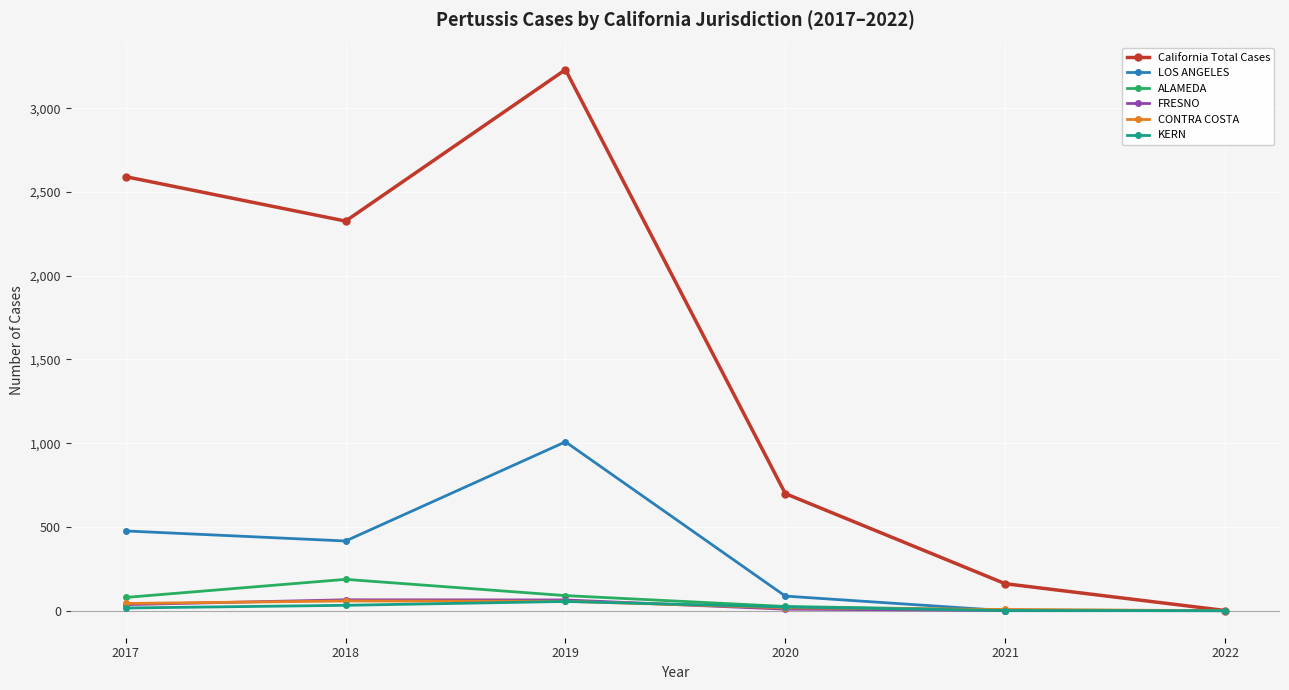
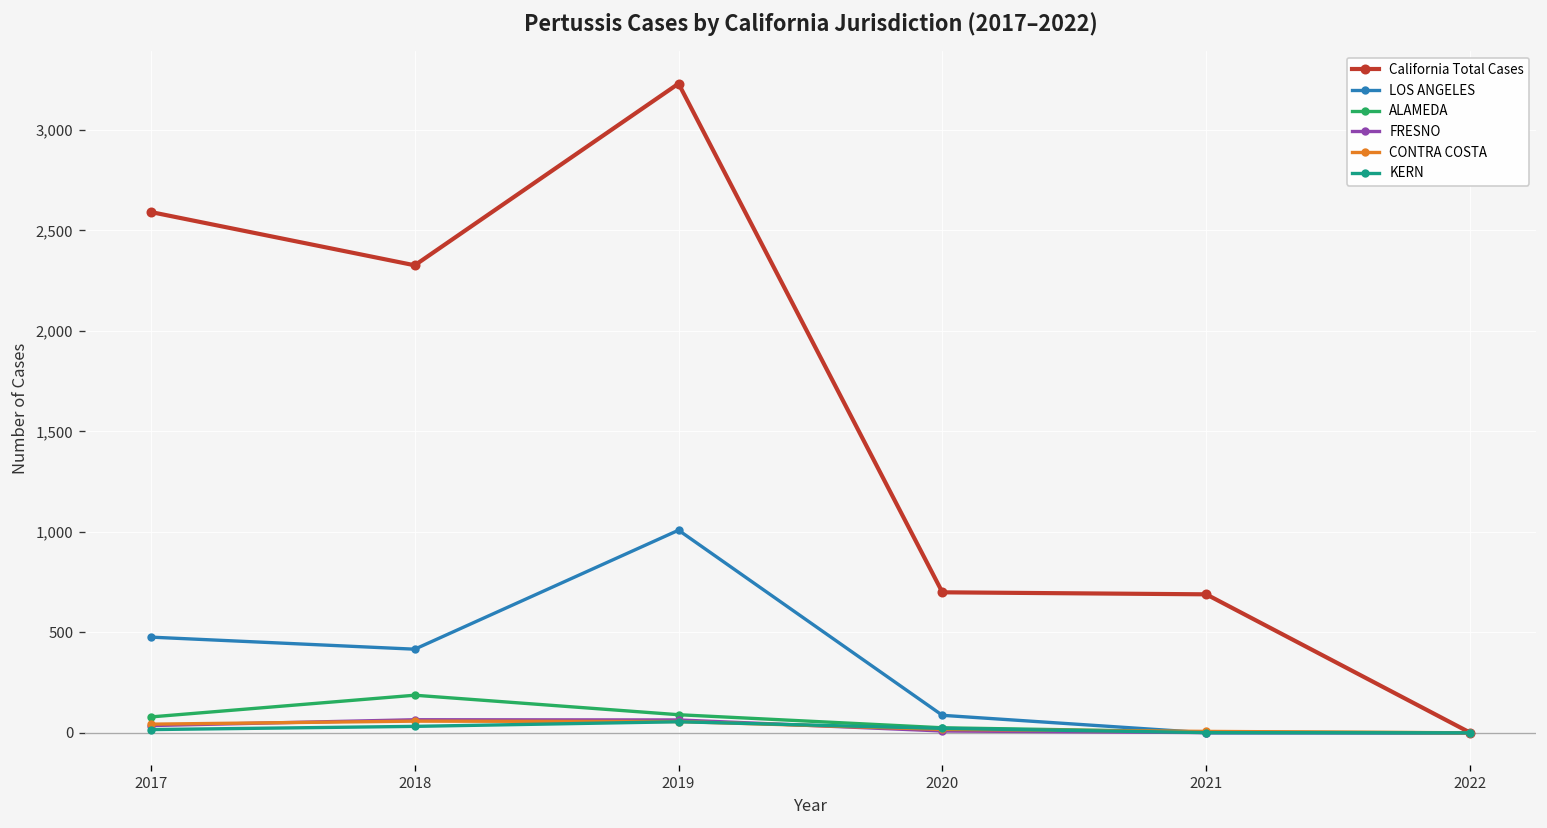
California Total Cases, 2021: 160 -> 690
